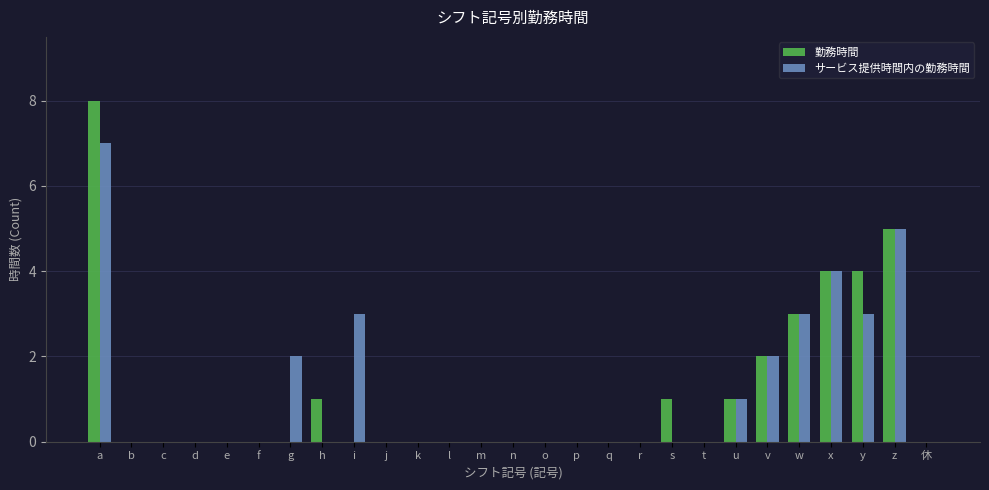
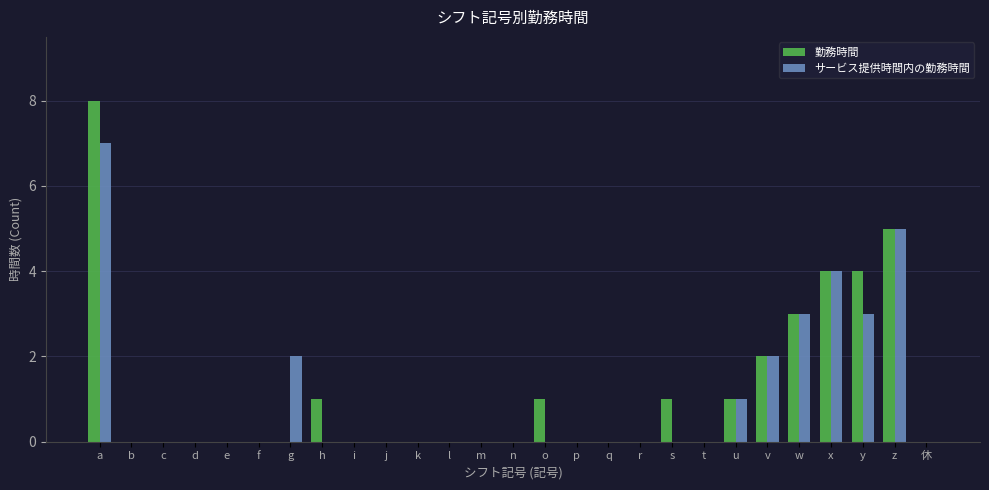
サービス提供時間内の勤務時間, i: 3 -> 0
勤務時間, o: 0 -> 1
